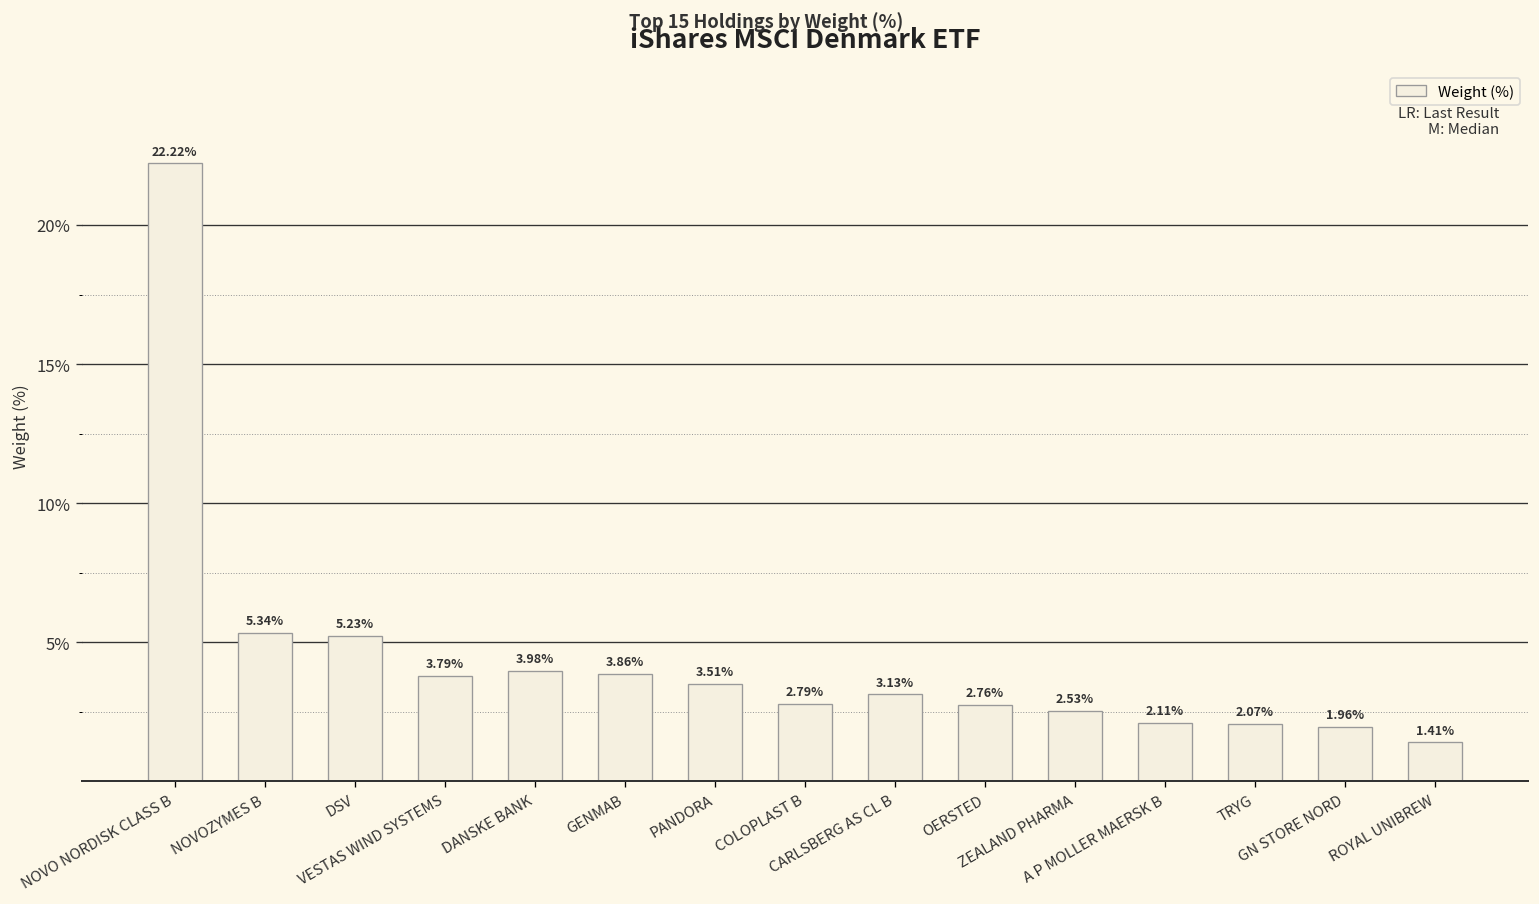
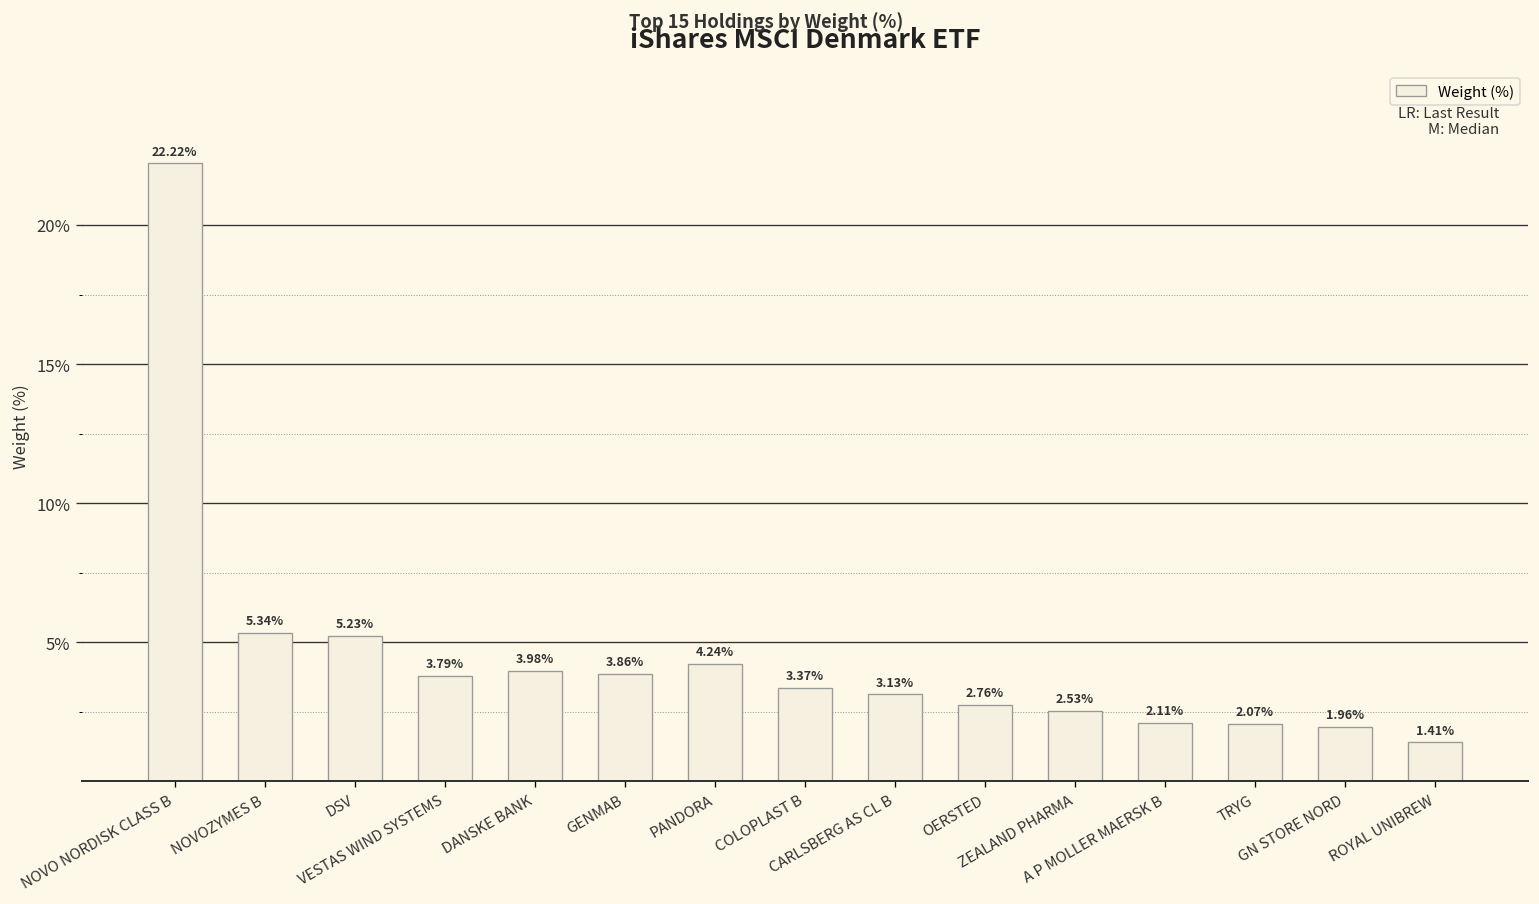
PANDORA: 3.51% -> 4.24%
COLOPLAST B: 2.79% -> 3.37%
